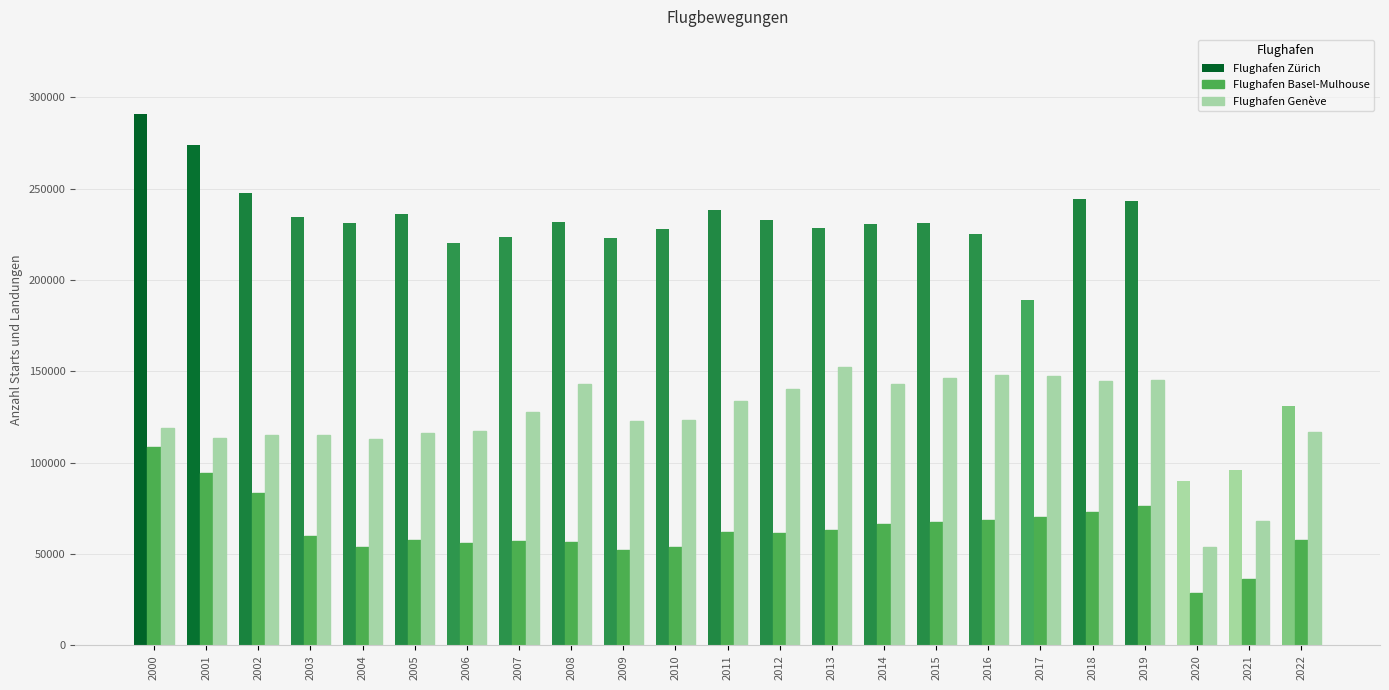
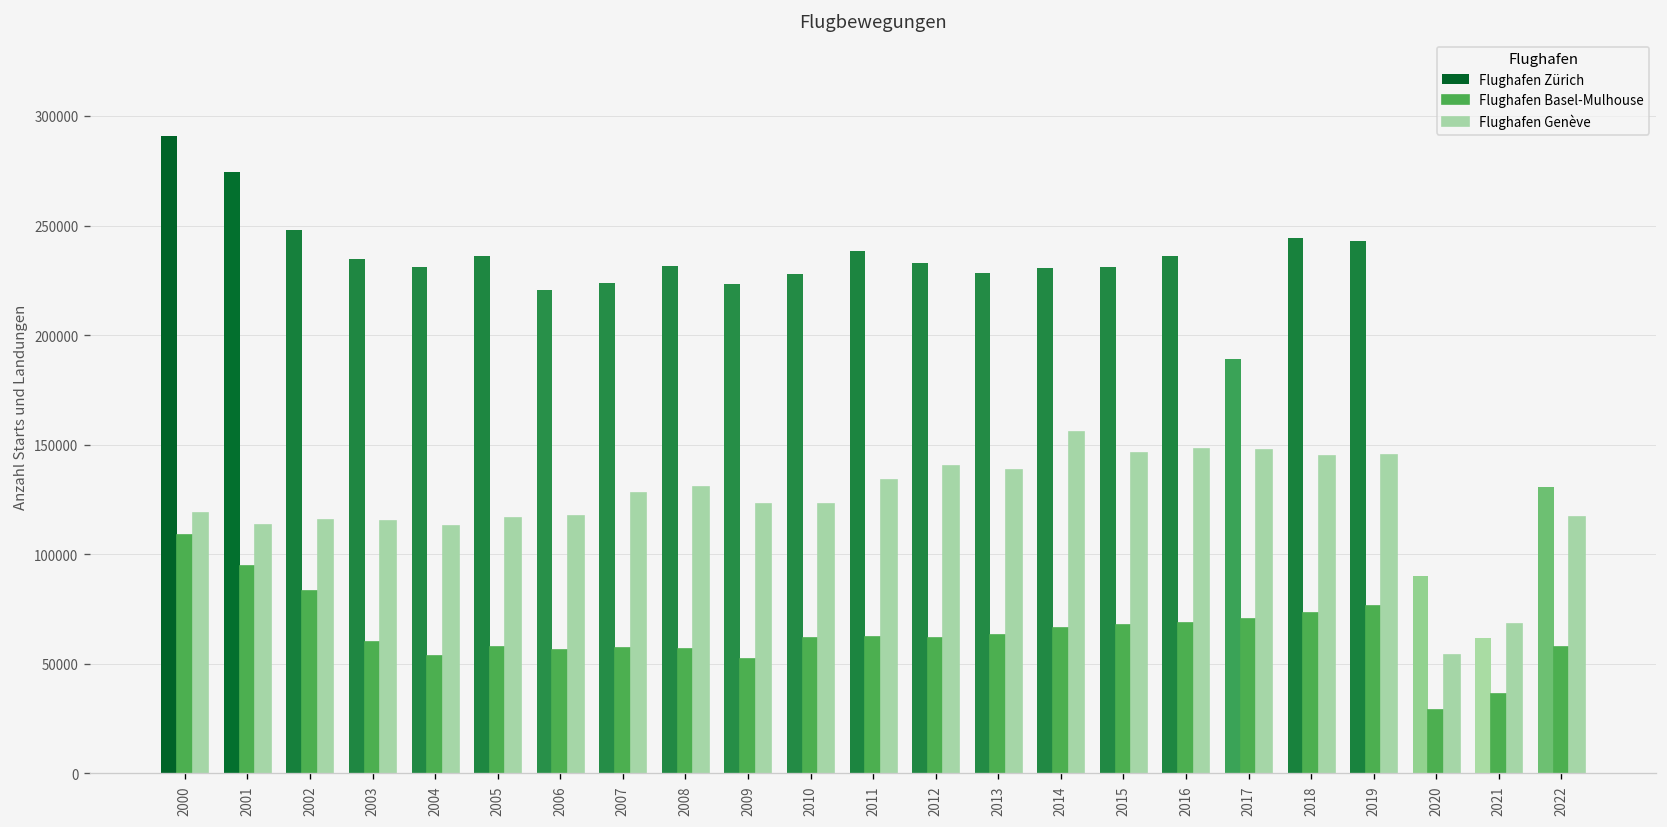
Flughafen Genève, 2008: 143000 -> 131000
Flughafen Basel-Mulhouse, 2010: 54000 -> 62000
Flughafen Genève, 2013: 152000 -> 139000
Flughafen Genève, 2014: 143000 -> 156000
Flughafen Zürich, 2016: 225000 -> 236000
Flughafen Zürich, 2021: 96000 -> 62000
